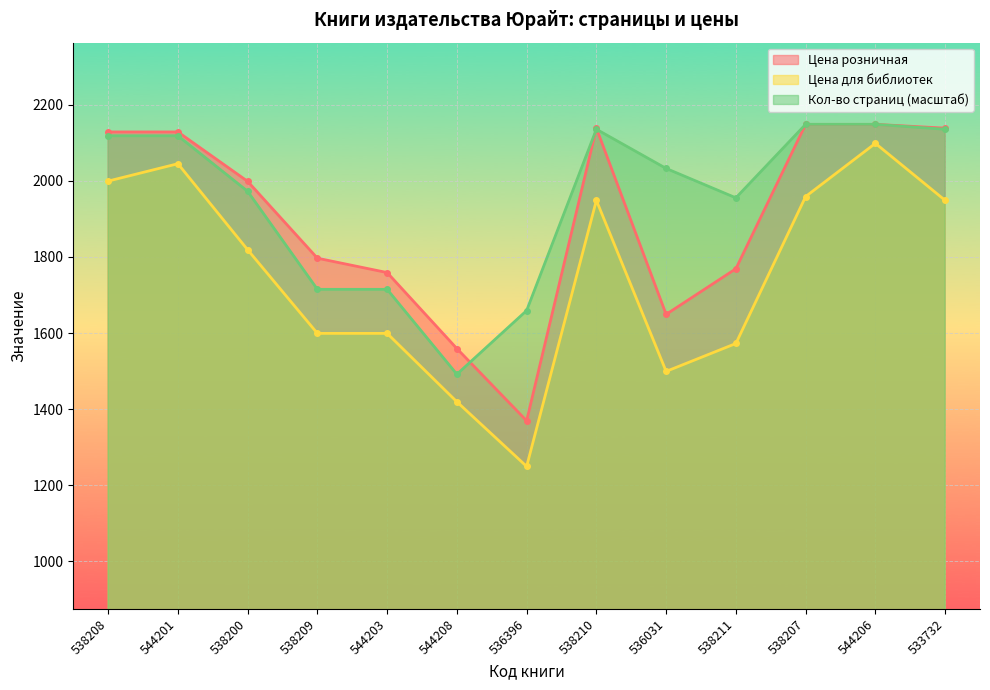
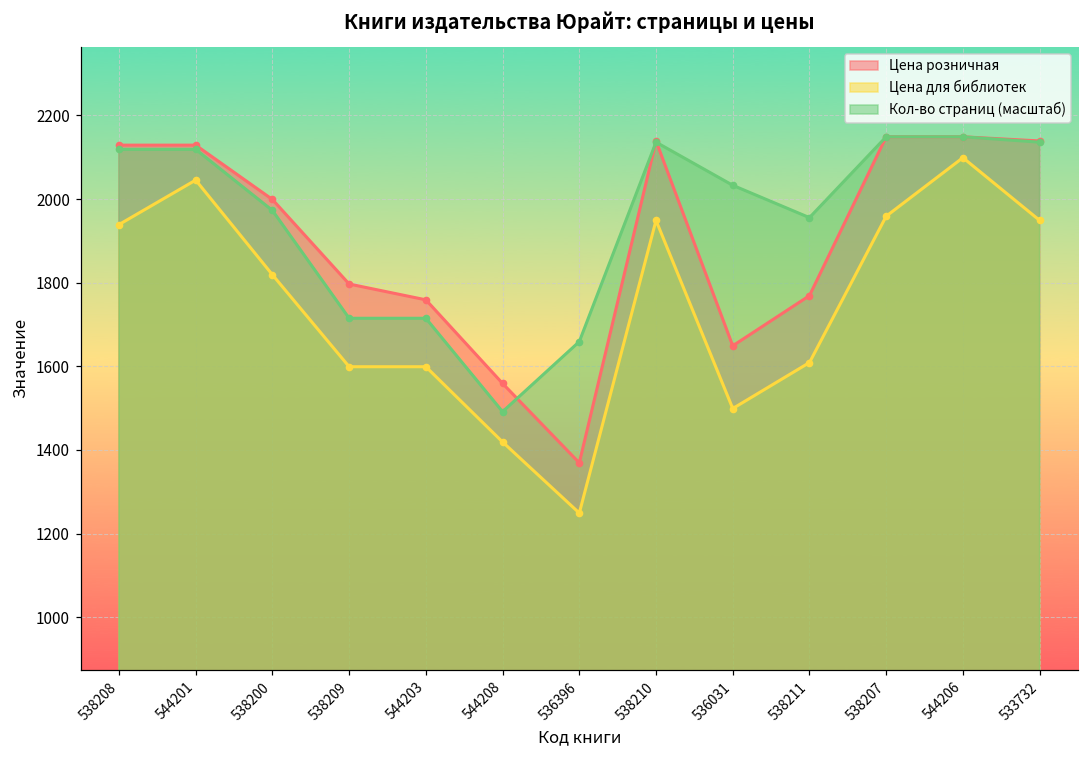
Цена для библиотек, 538208: 2000 -> 1940
Цена для библиотек, 538211: 1570 -> 1610
